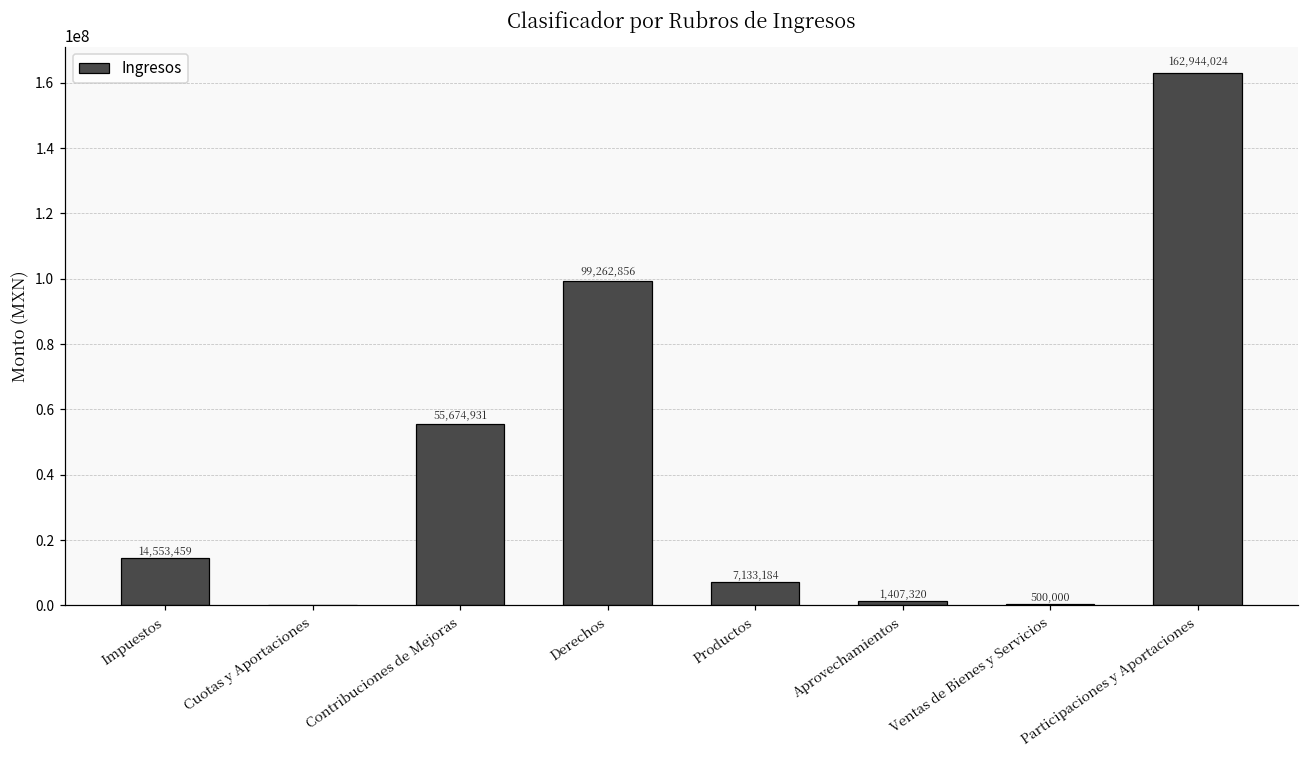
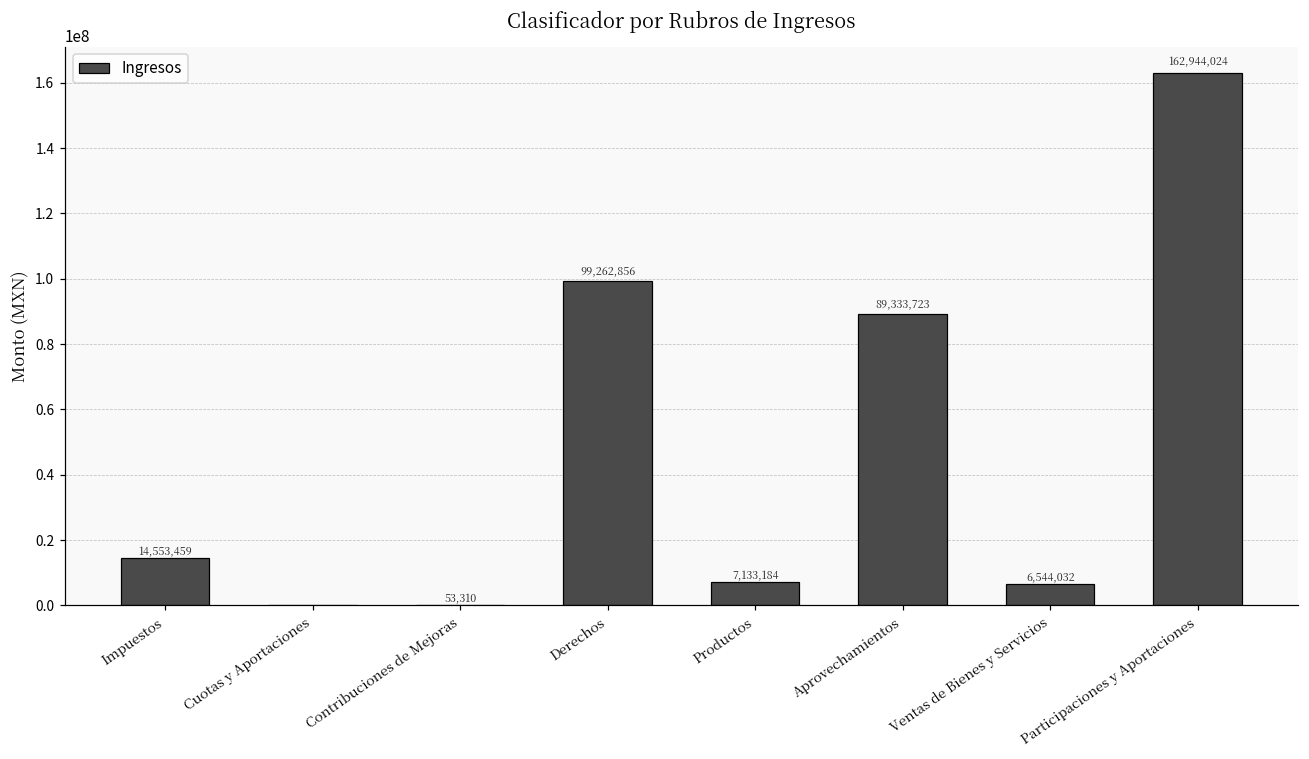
Contribuciones de Mejoras: 55,674,931 -> 53,310
Aprovechamientos: 1,407,320 -> 89,333,723
Ventas de Bienes y Servicios: 500,000 -> 6,544,032
